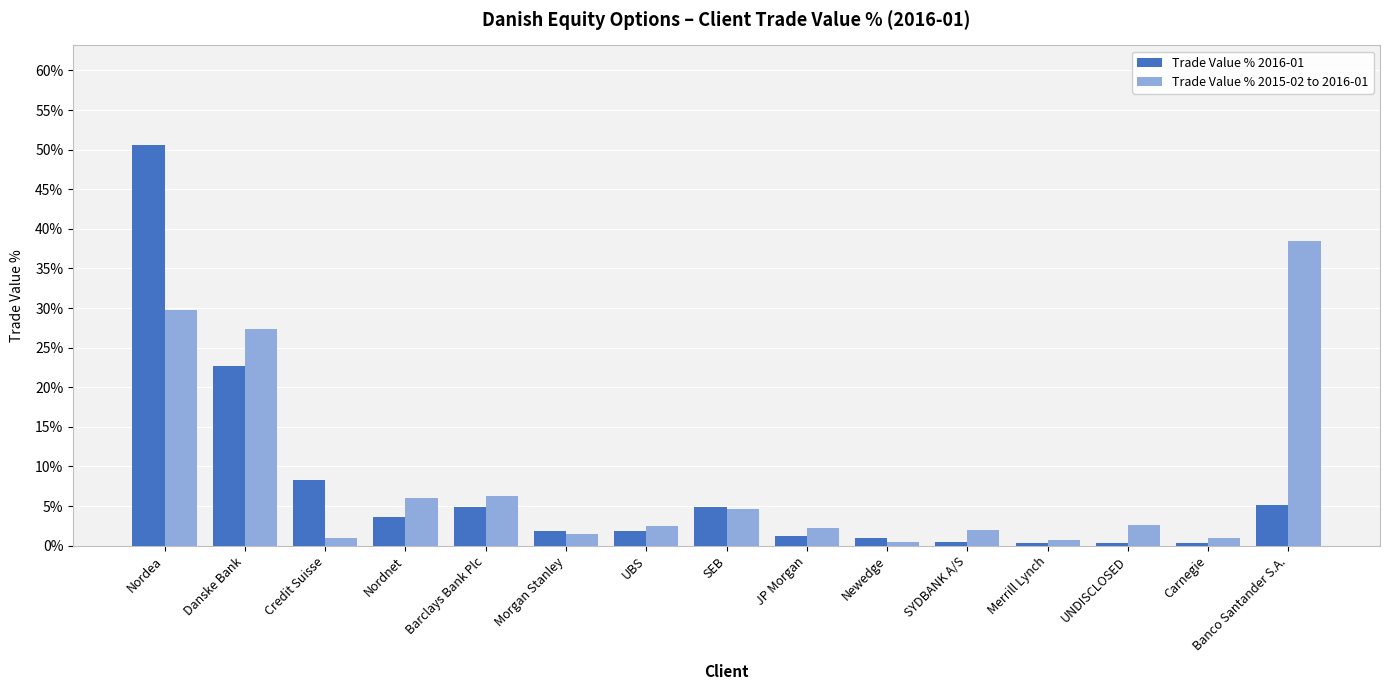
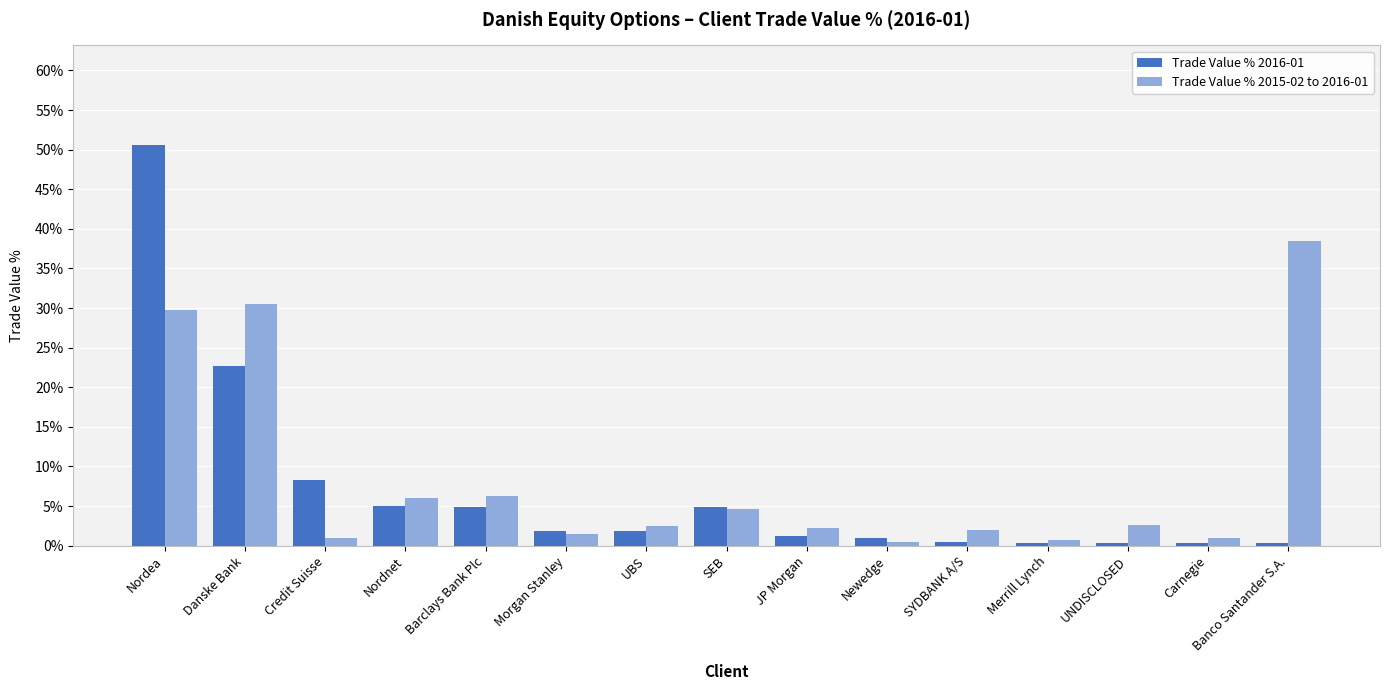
Trade Value % 2015-02 to 2016-01, Danske Bank: 27% -> 30%
Trade Value % 2016-01, Nordnet: 4% -> 5%
Trade Value % 2016-01, Banco Santander S.A.: 5% -> 0%
